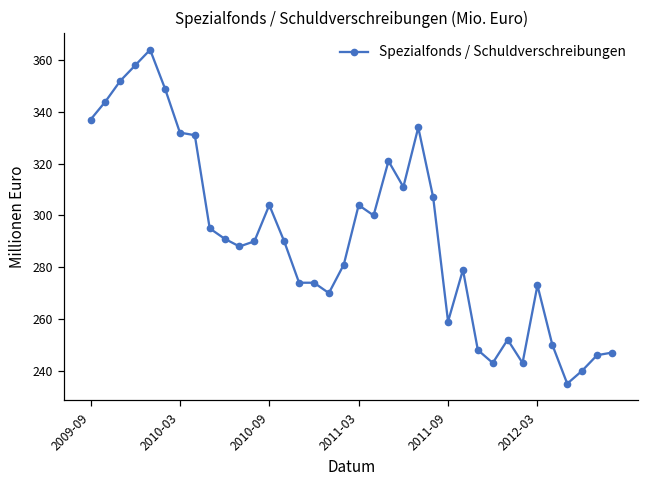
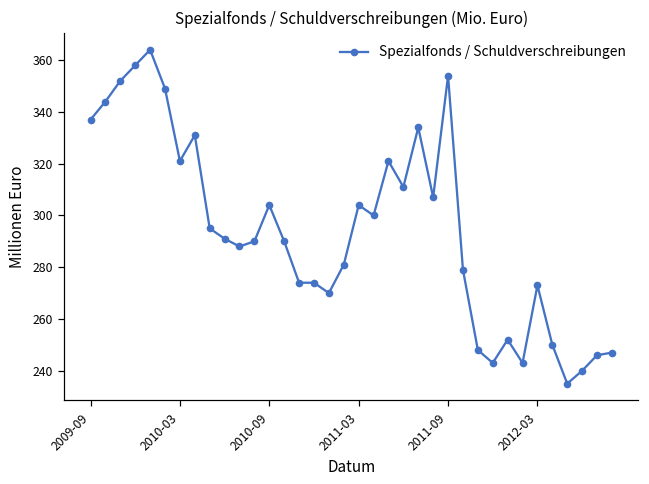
2010-03: 332 -> 321
2011-09: 259 -> 354
